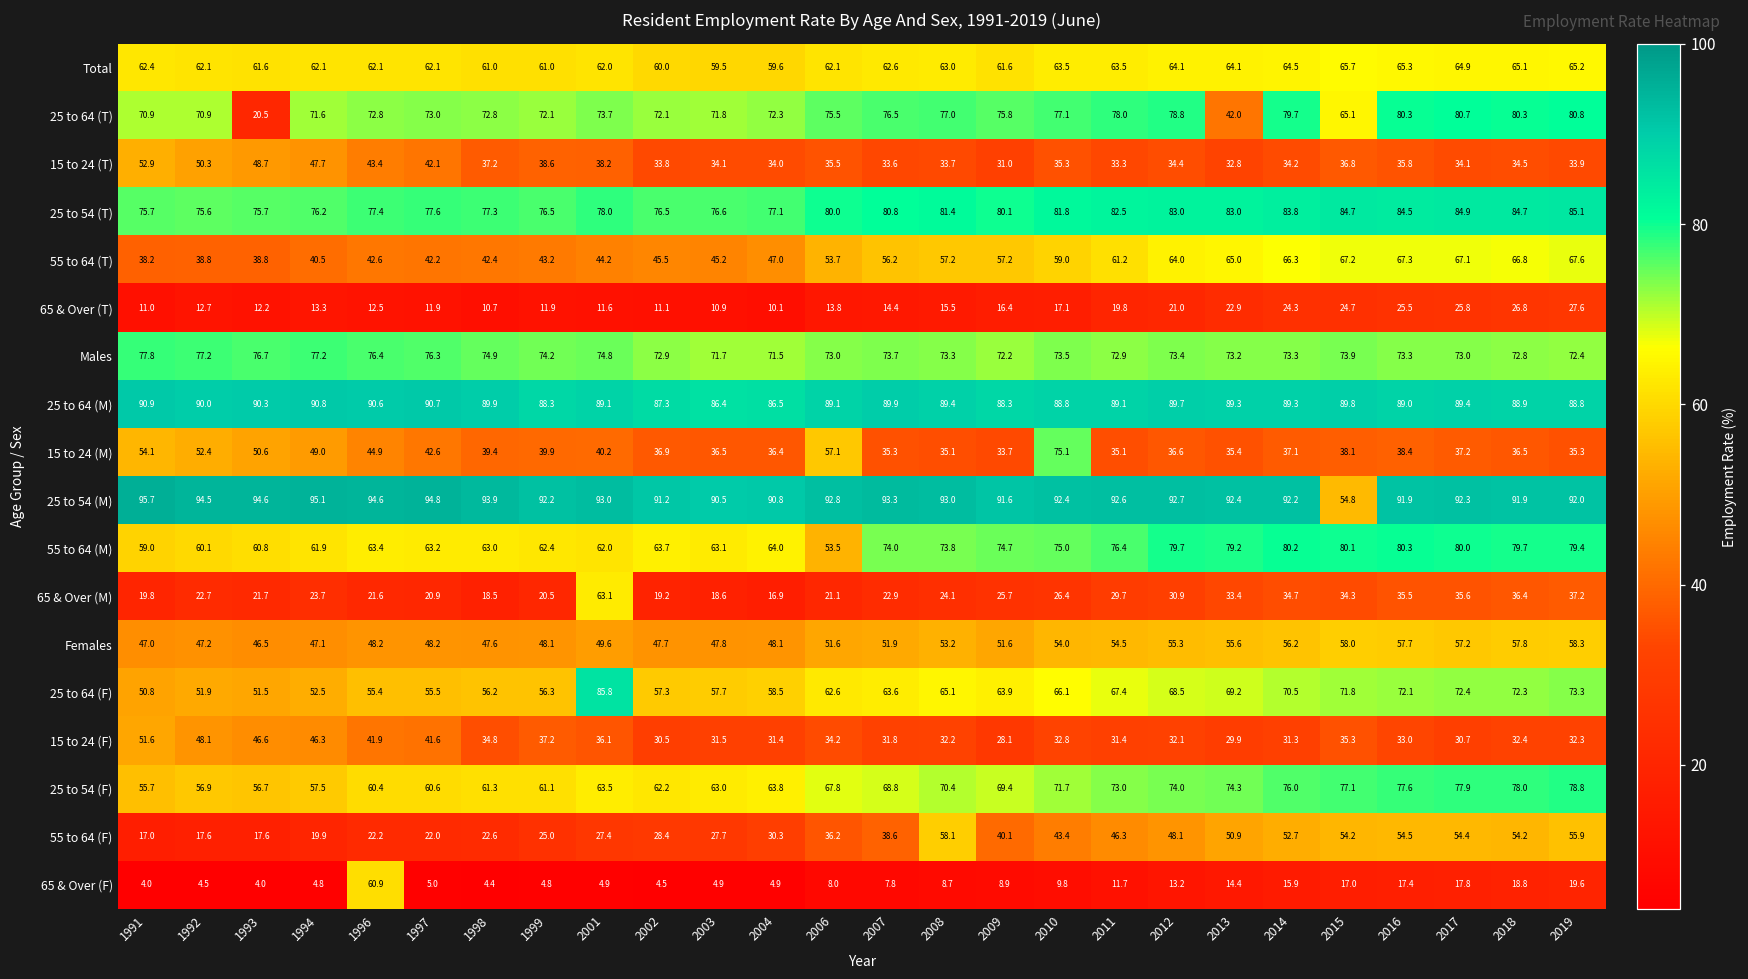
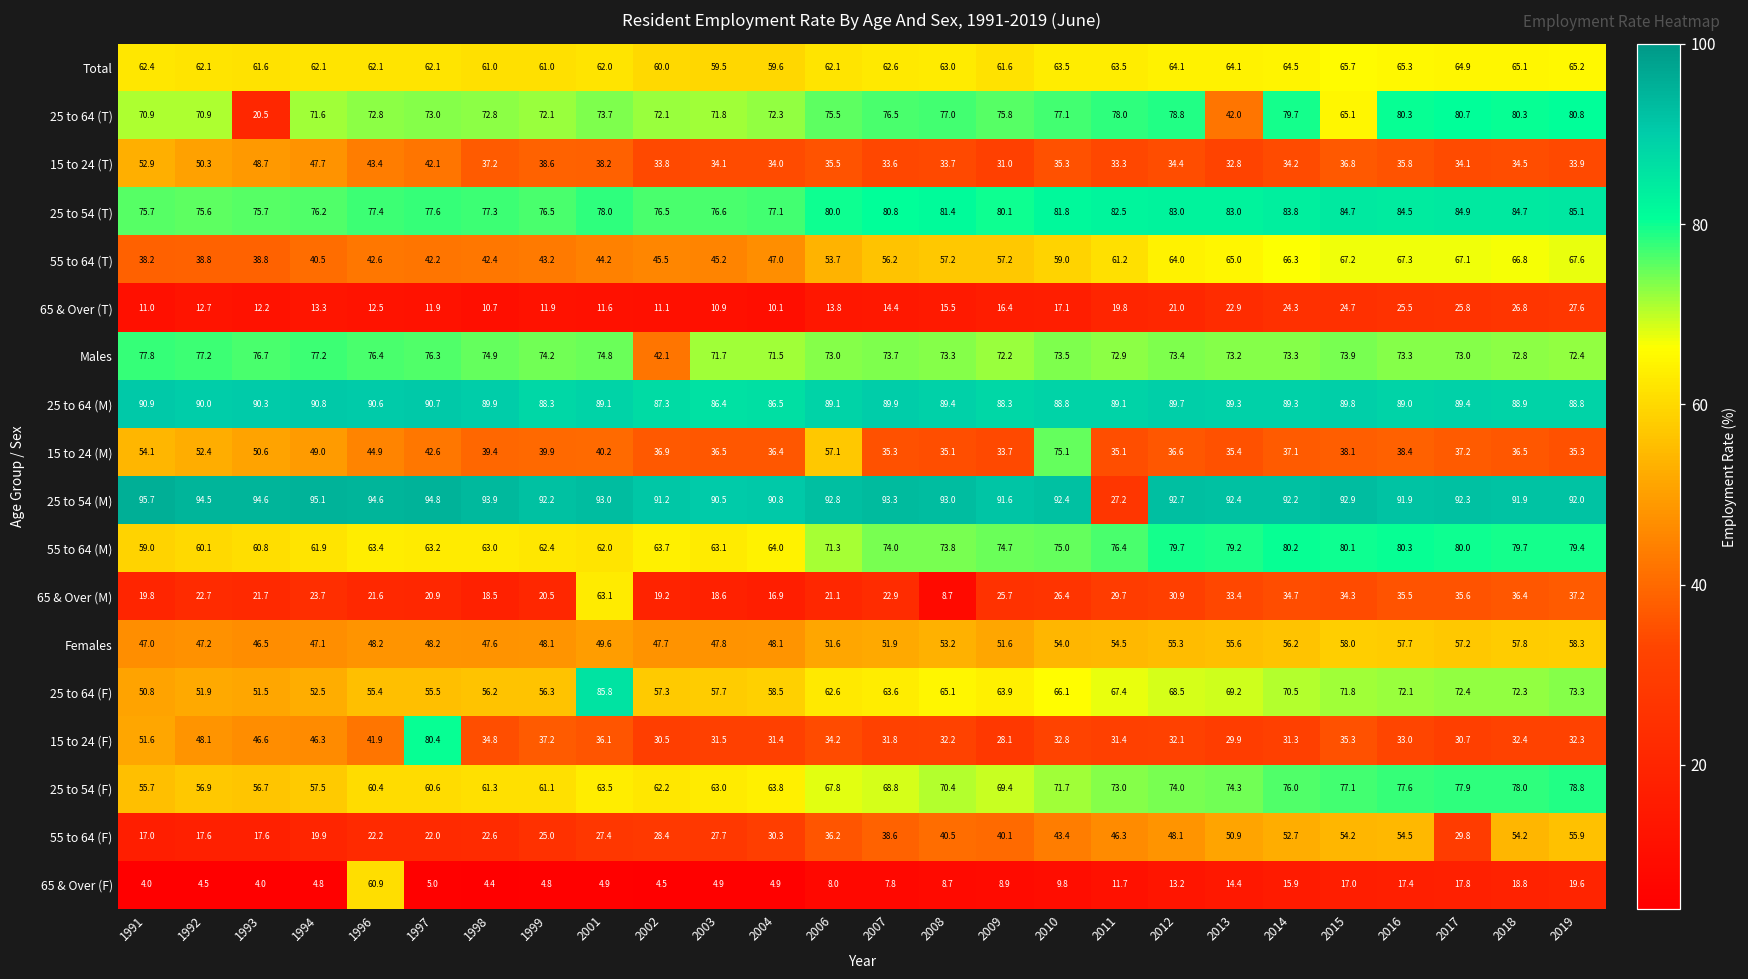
Males, 2002: 72.9 -> 42.1
25 to 54 (M), 2011: 92.6 -> 27.2
25 to 54 (M), 2015: 54.8 -> 92.9
55 to 64 (M), 2006: 53.5 -> 71.3
65 & Over (M), 2008: 24.1 -> 8.7
15 to 24 (F), 1997: 41.6 -> 80.4
55 to 64 (F), 2008: 58.1 -> 40.5
55 to 64 (F), 2017: 54.4 -> 29.8
